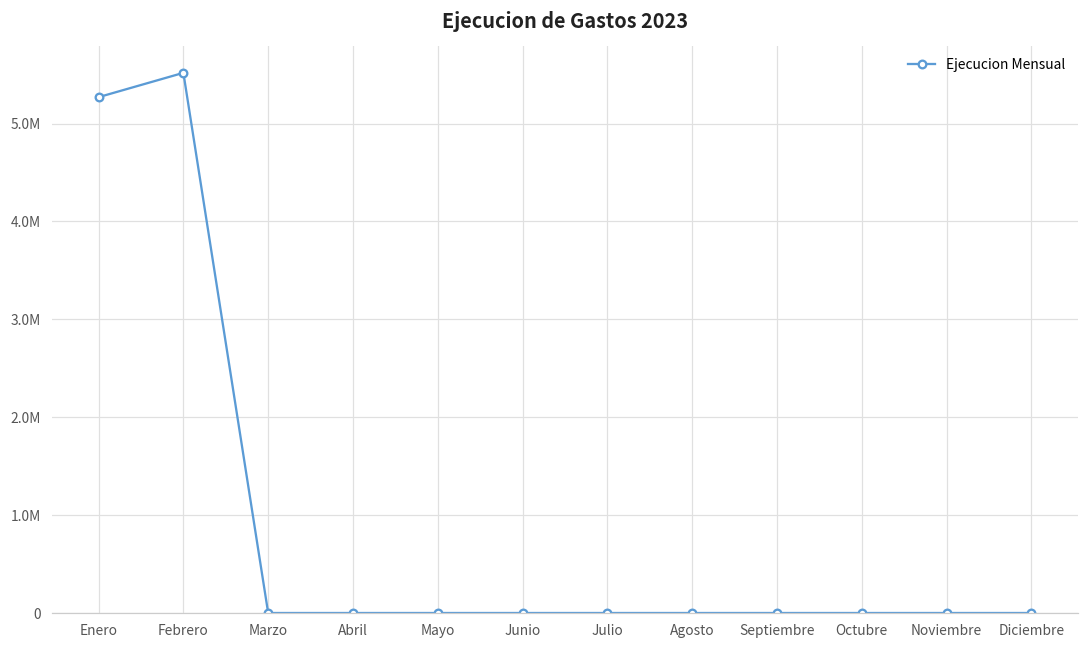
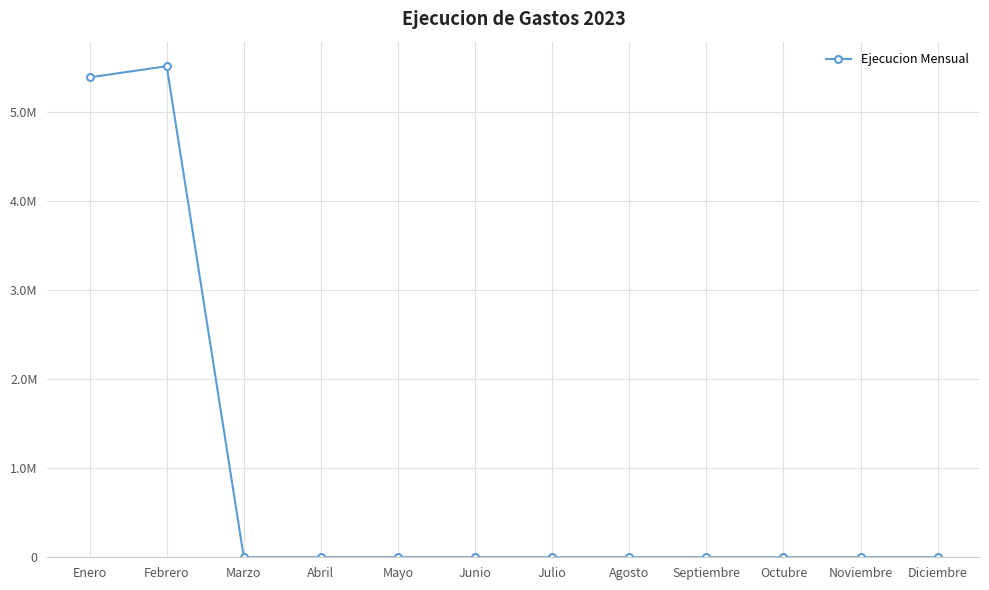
Enero: 5300000 -> 5400000
